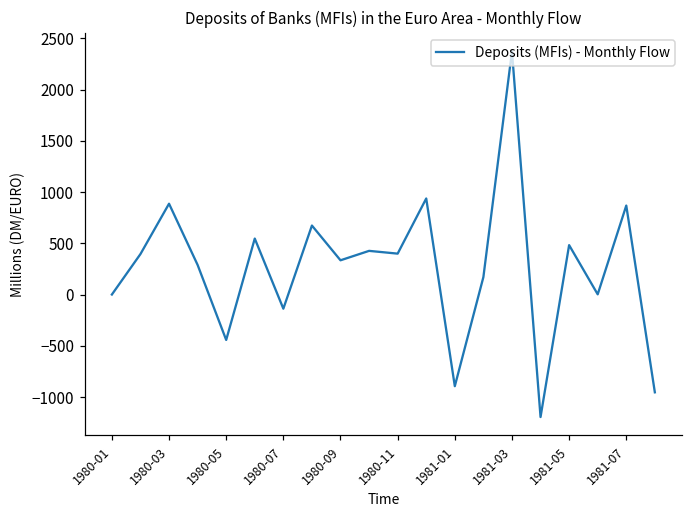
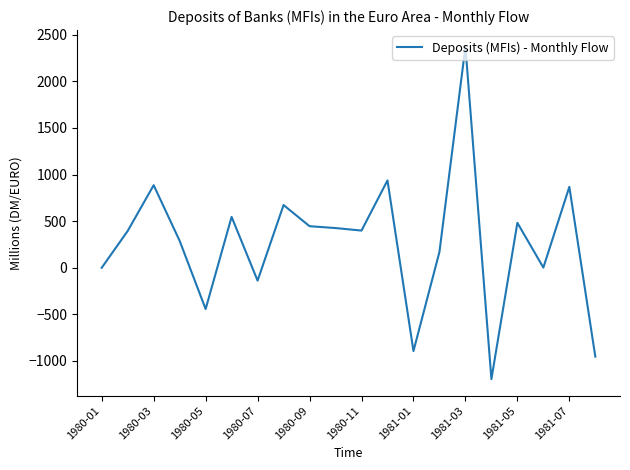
1980-09: 300 -> 400
